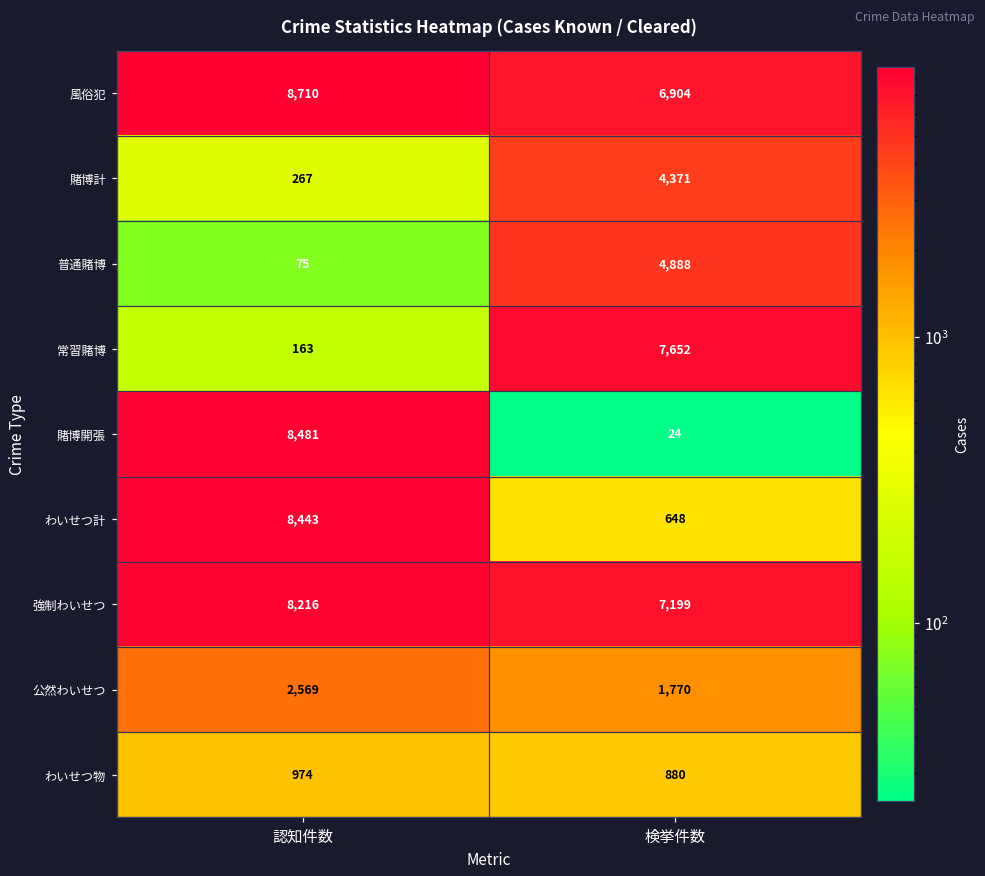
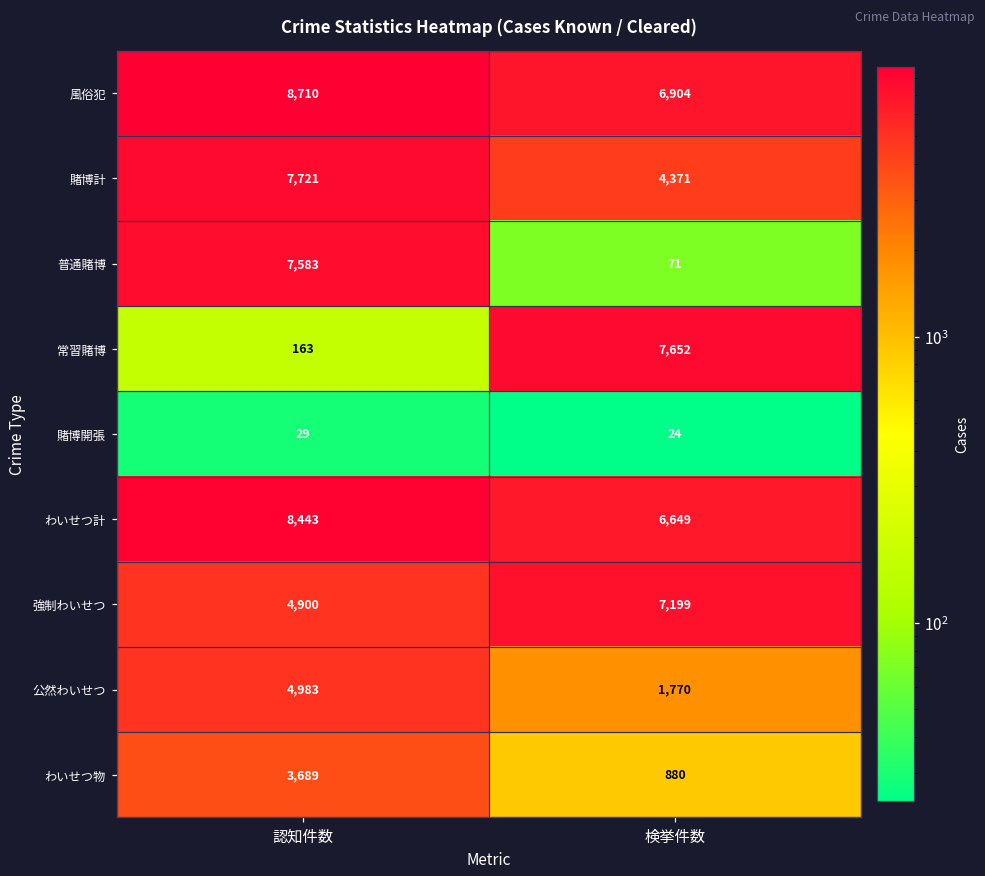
賭博計, 認知件数: 267 -> 7,721
普通賭博, 認知件数: 75 -> 7,583
普通賭博, 検挙件数: 4,888 -> 71
賭博開張, 認知件数: 8,481 -> 29
わいせつ計, 検挙件数: 648 -> 6,649
強制わいせつ, 認知件数: 8,216 -> 4,900
公然わいせつ, 認知件数: 2,569 -> 4,983
わいせつ物, 認知件数: 974 -> 3,689
